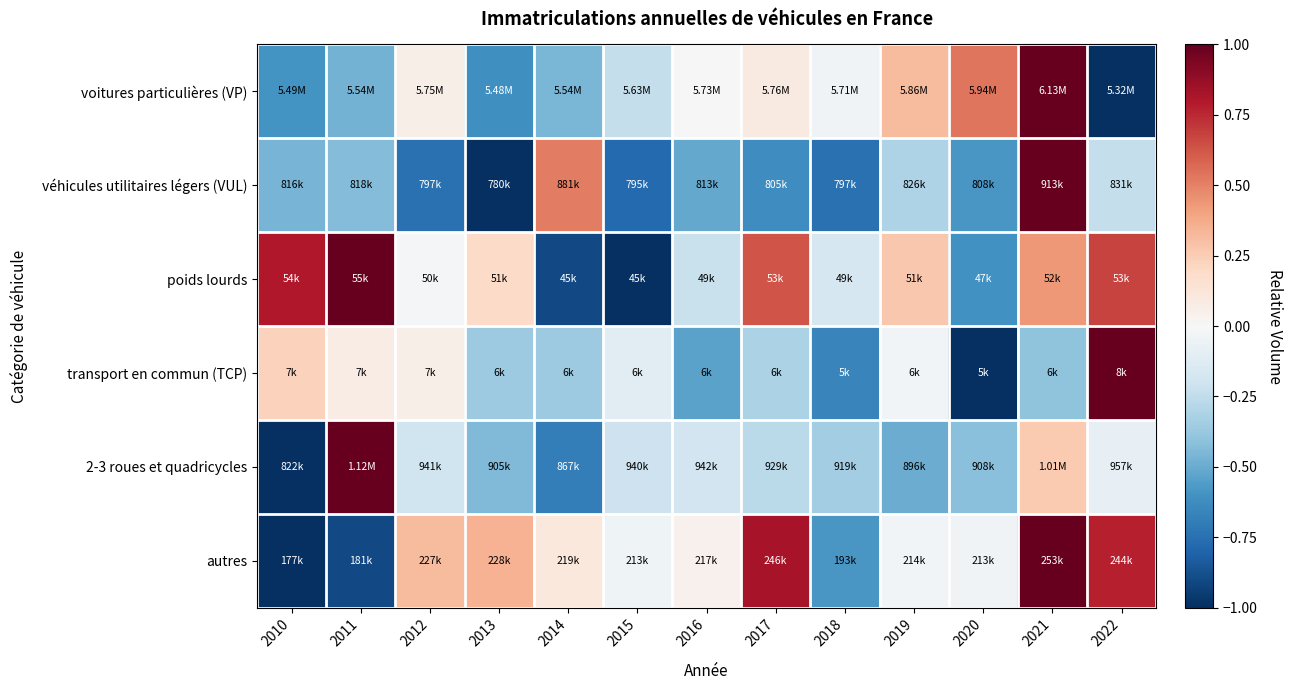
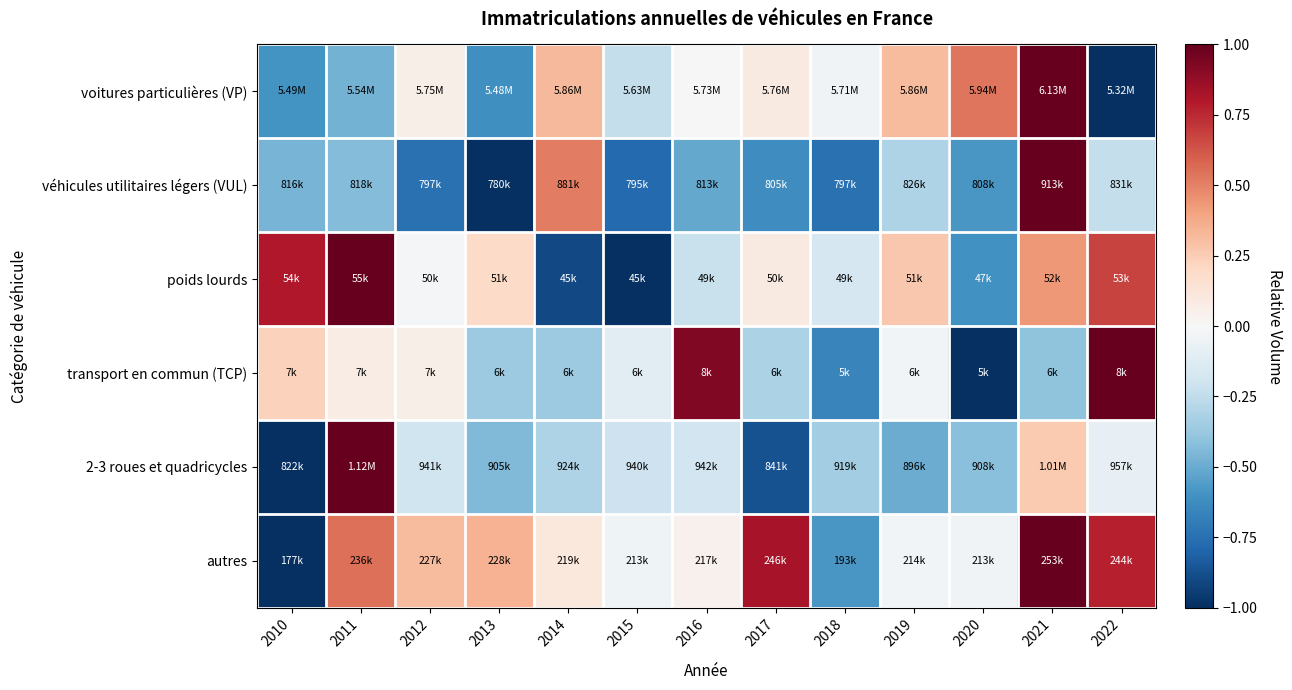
voitures particulières (VP), 2014: 5.54M -> 5.86M
poids lourds, 2017: 53k -> 50k
transport en commun (TCP), 2016: 6k -> 8k
2-3 roues et quadricycles, 2014: 867k -> 924k
2-3 roues et quadricycles, 2017: 929k -> 841k
autres, 2011: 181k -> 236k
